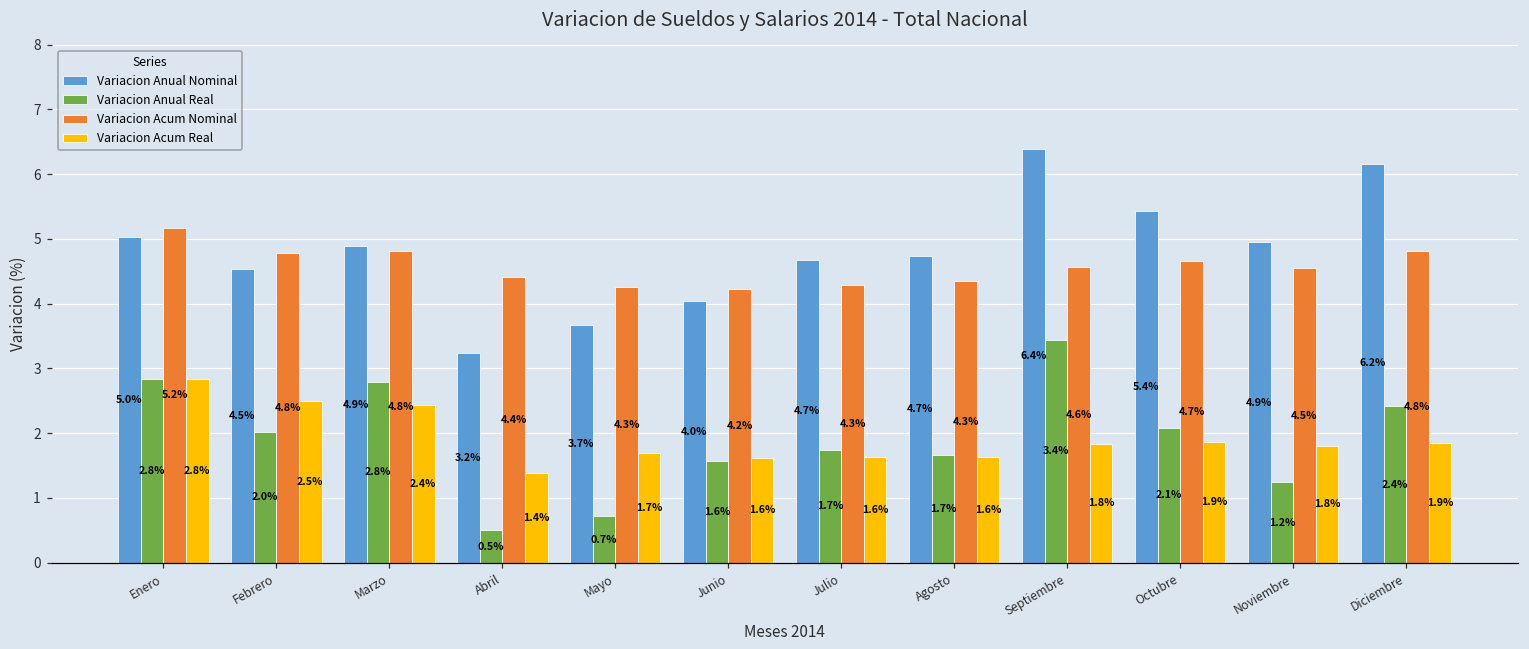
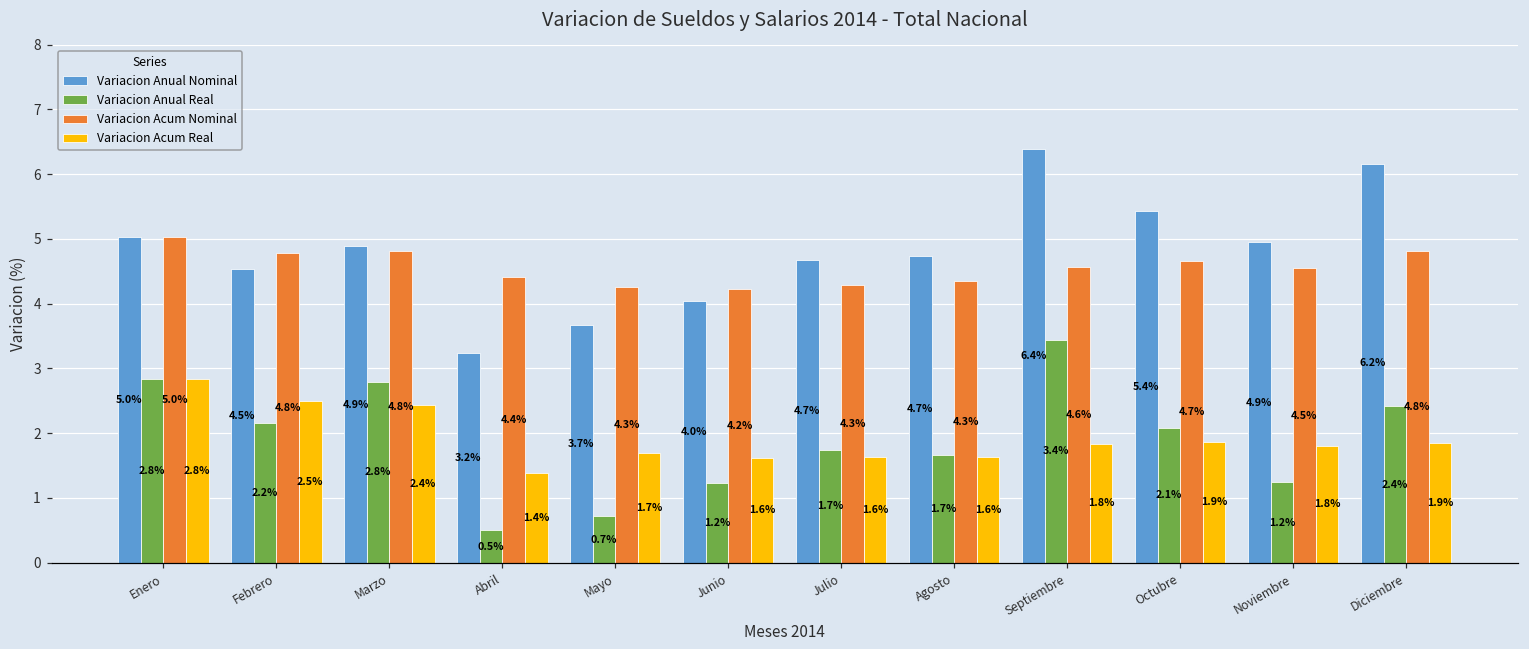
Variacion Acum Nominal, Enero: 5.2% -> 5.0%
Variacion Anual Real, Febrero: 2.0% -> 2.2%
Variacion Anual Real, Junio: 1.6% -> 1.2%
